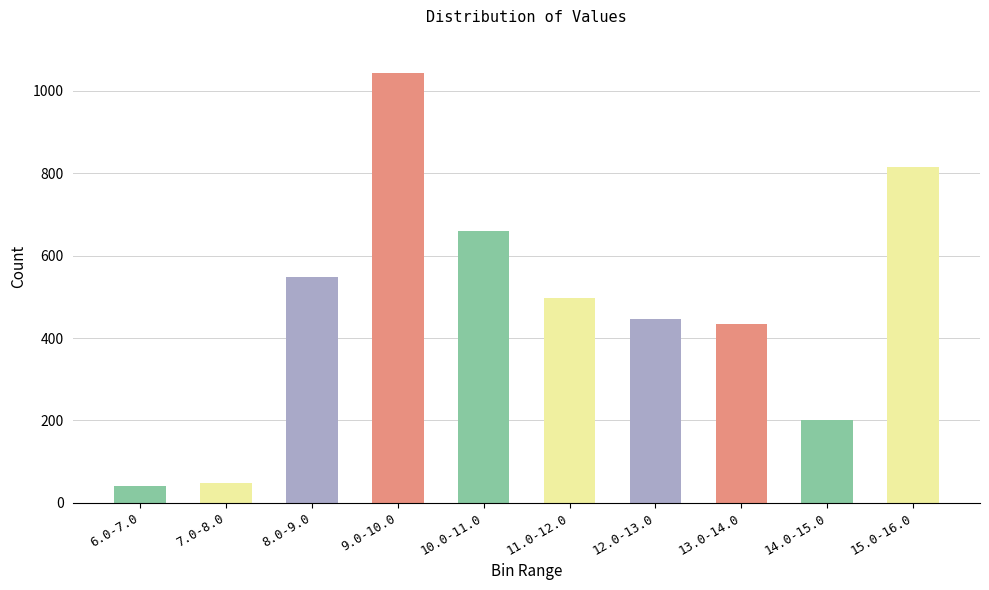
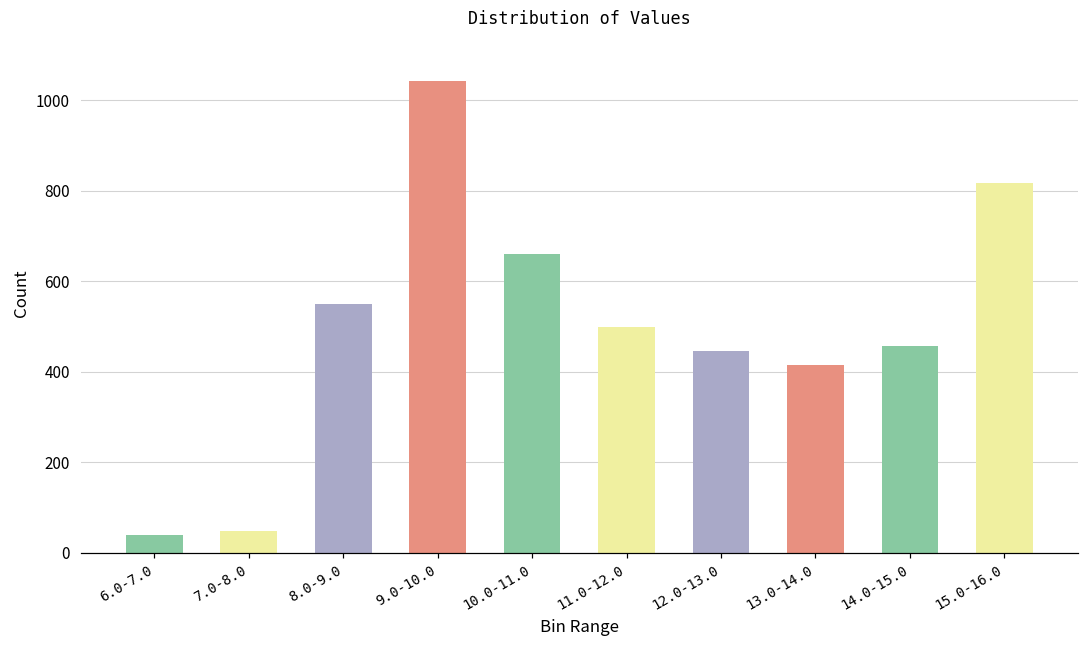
13.0-14.0: 430 -> 410
14.0-15.0: 200 -> 460
